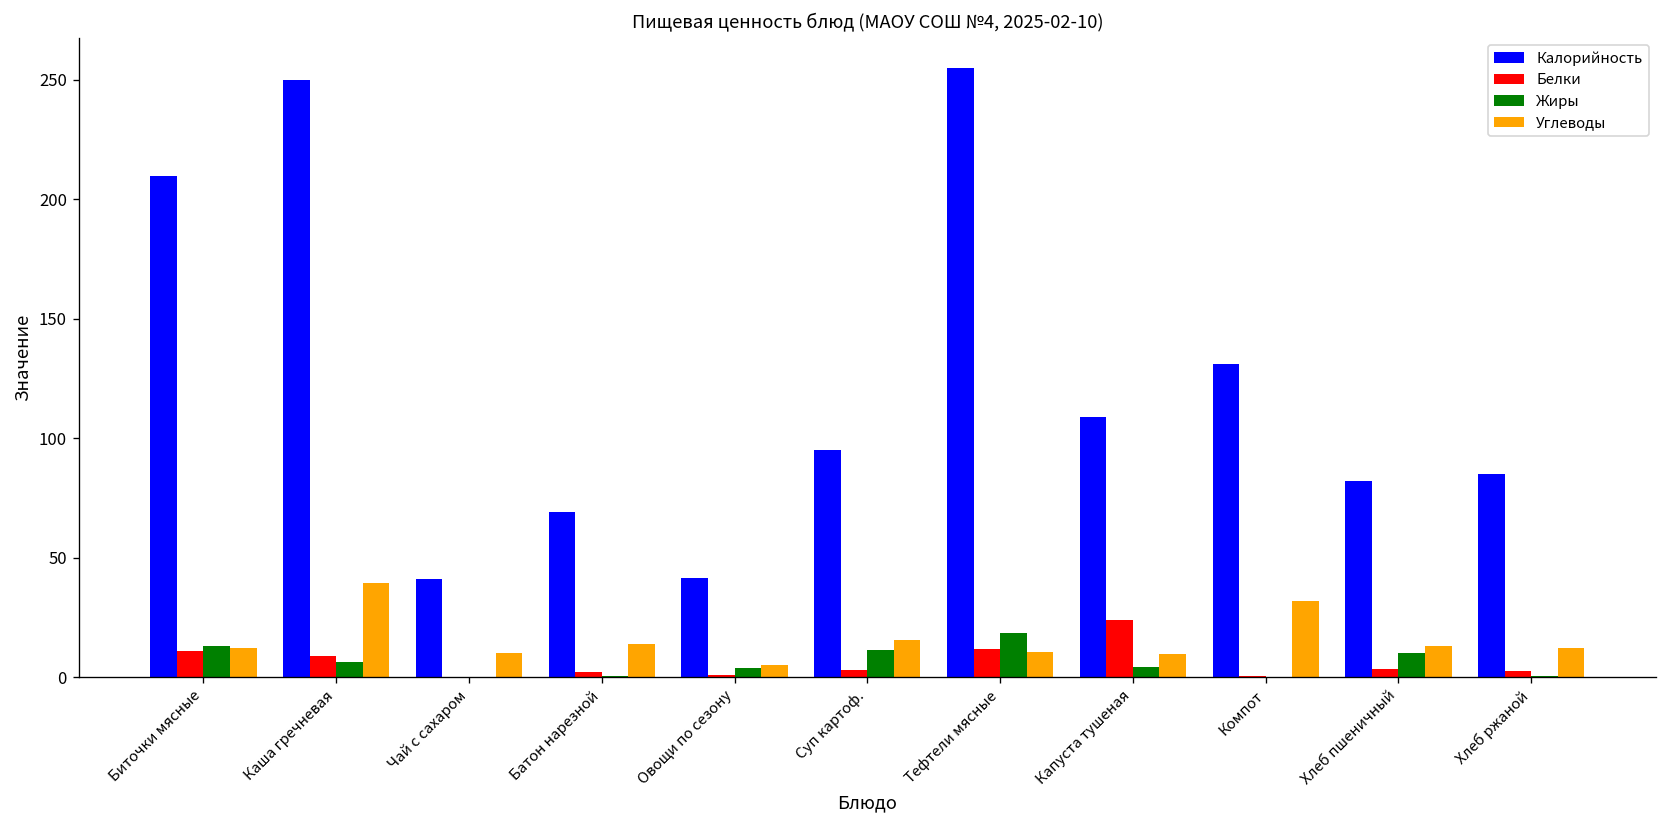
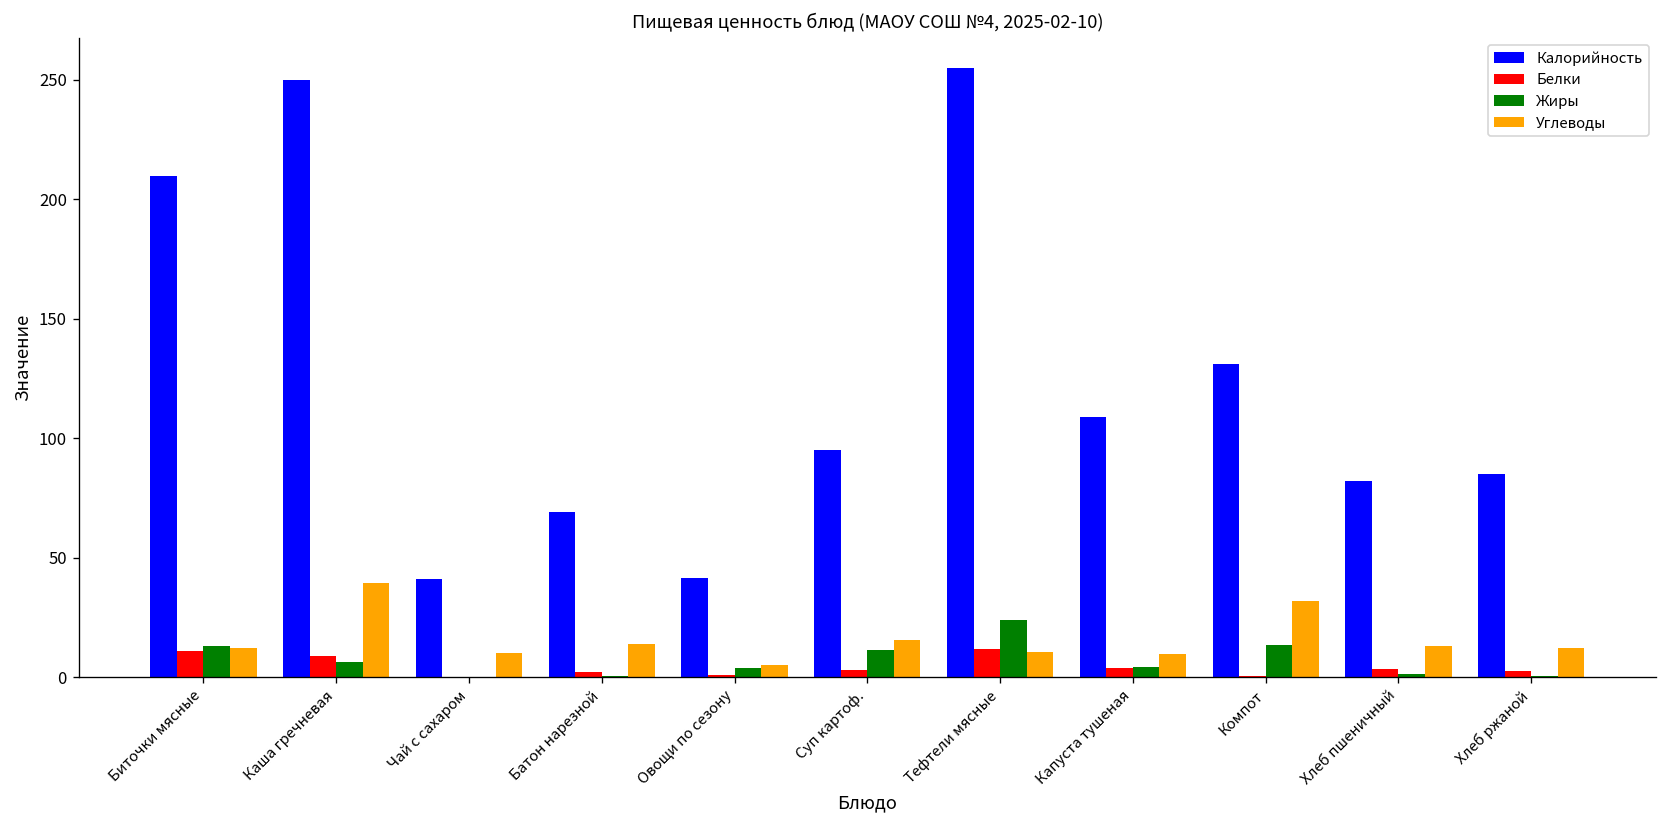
Жиры, Тефтели мясные: 19 -> 24
Белки, Капуста тушеная: 24 -> 4
Жиры, Компот: 0 -> 14
Жиры, Хлеб пшеничный: 10 -> 1
